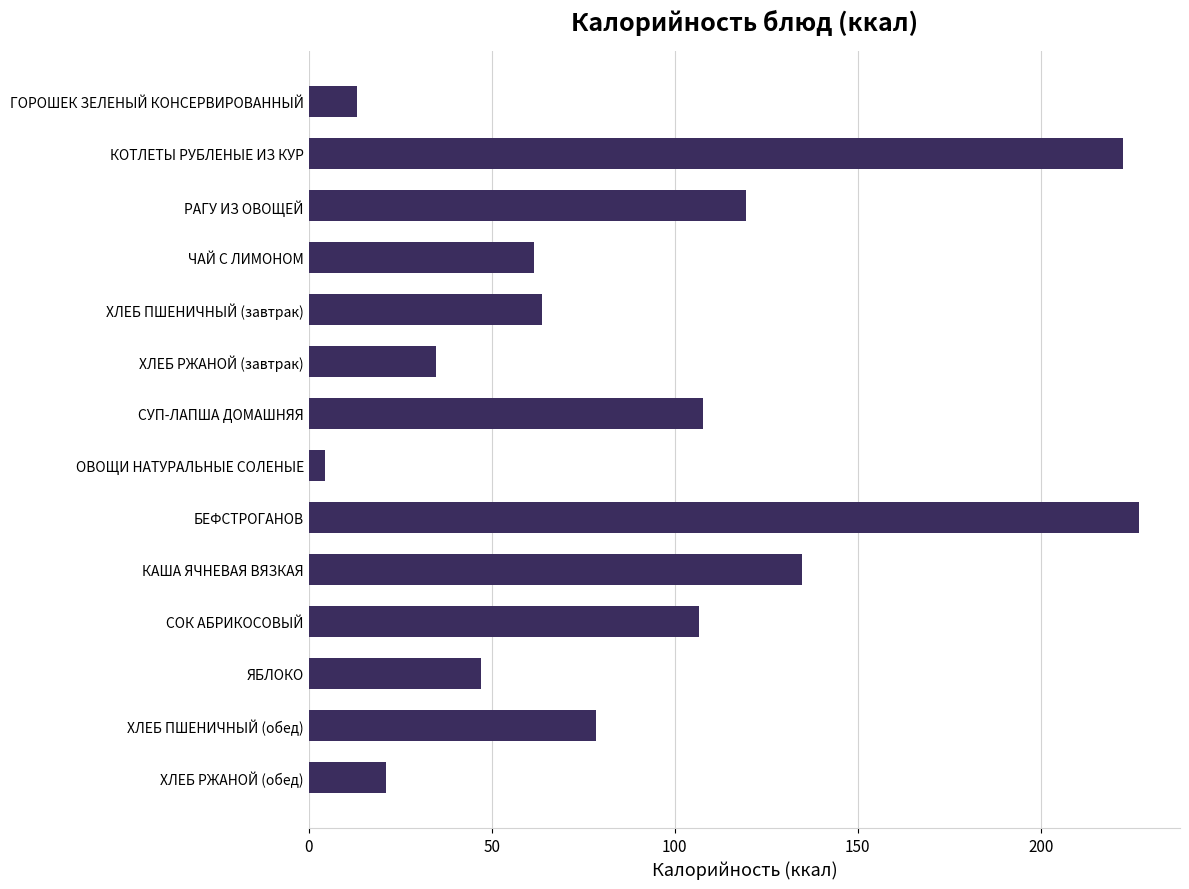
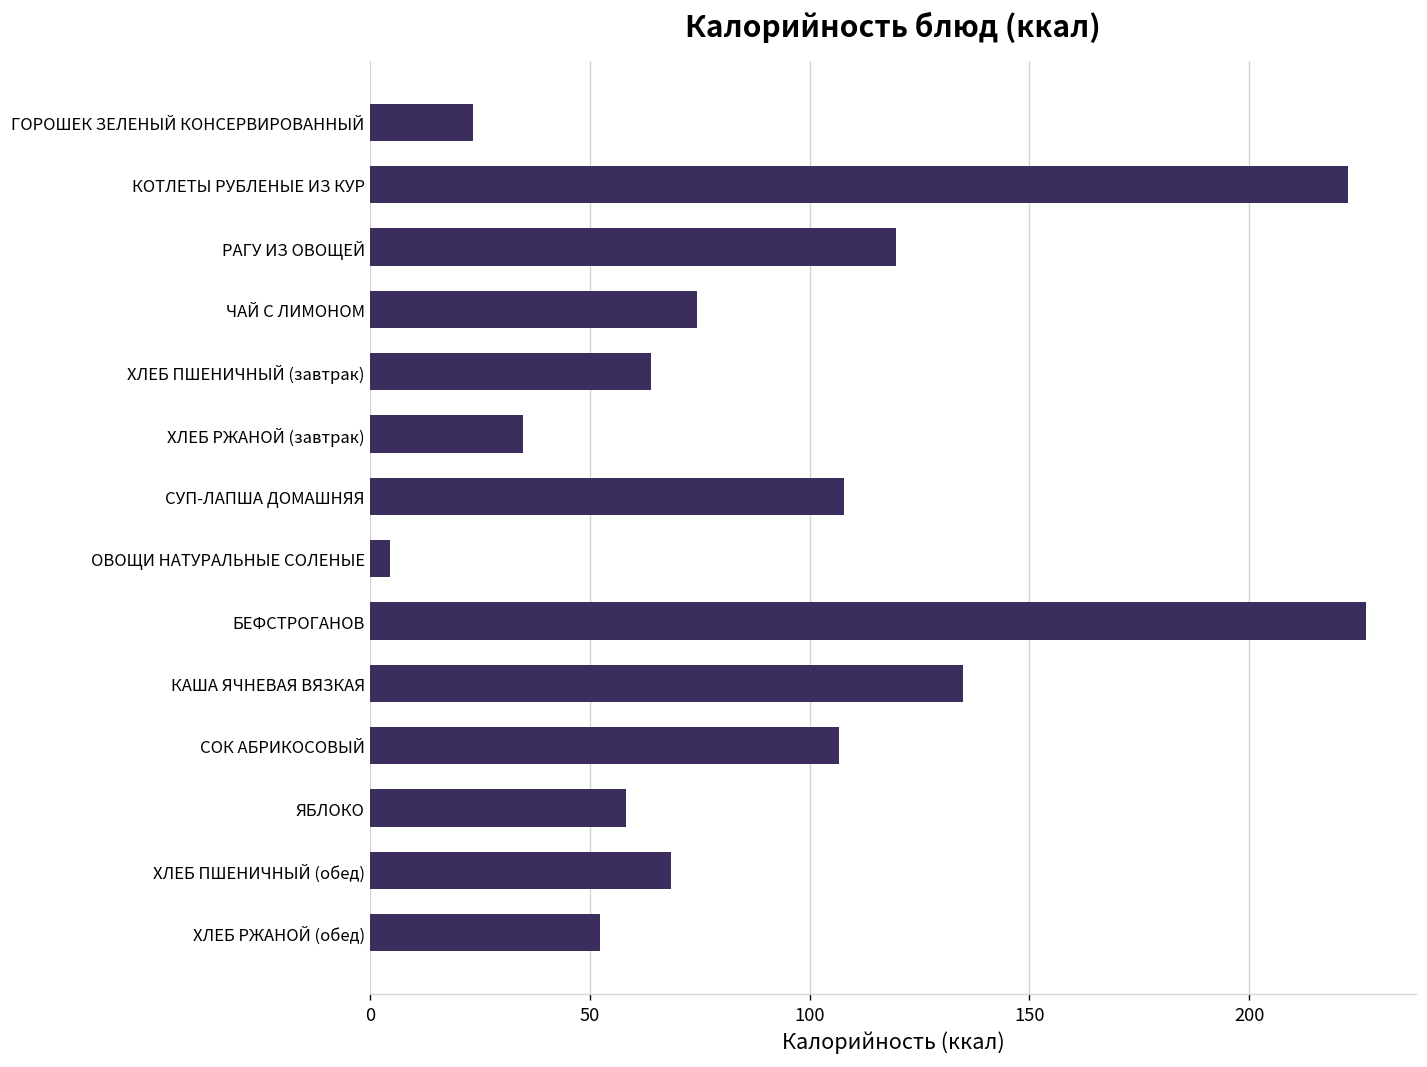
ГОРОШЕК ЗЕЛЕНЫЙ КОНСЕРВИРОВАННЫЙ: 13 -> 23
ЧАЙ С ЛИМОНОМ: 62 -> 74
ЯБЛОКО: 47 -> 58
ХЛЕБ ПШЕНИЧНЫЙ (обед): 78 -> 68
ХЛЕБ РЖАНОЙ (обед): 21 -> 52
